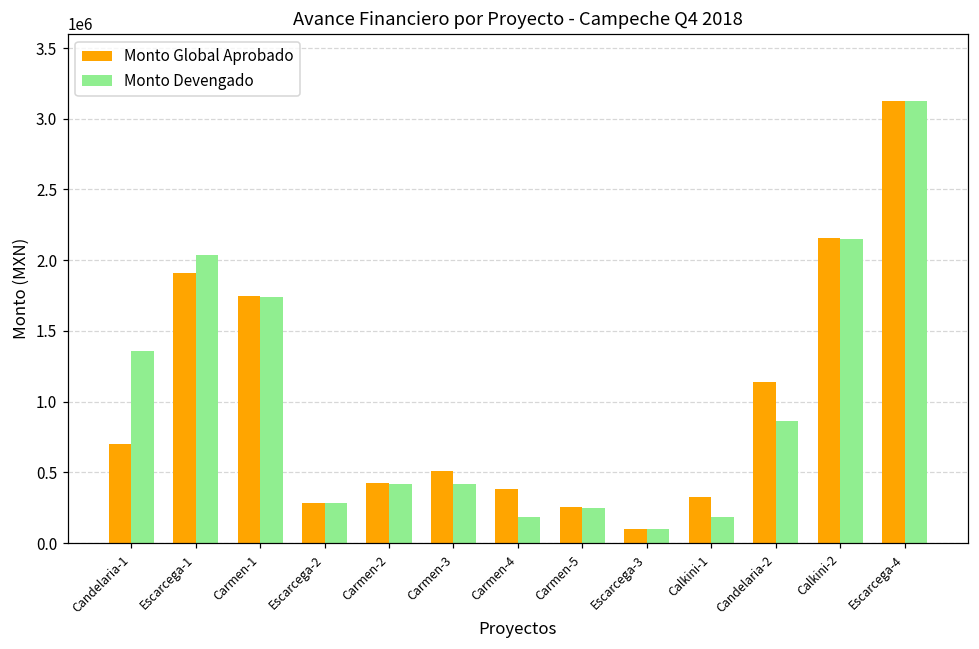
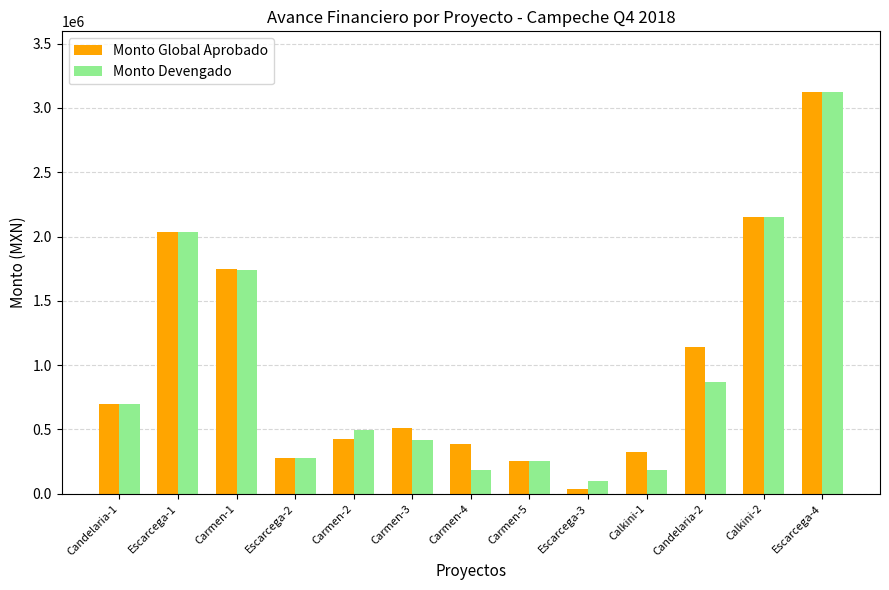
Monto Devengado, Candelaria-1: 1360000 -> 700000
Monto Global Aprobado, Escarcega-1: 1910000 -> 2040000
Monto Devengado, Carmen-2: 420000 -> 500000
Monto Global Aprobado, Escarcega-3: 100000 -> 40000
